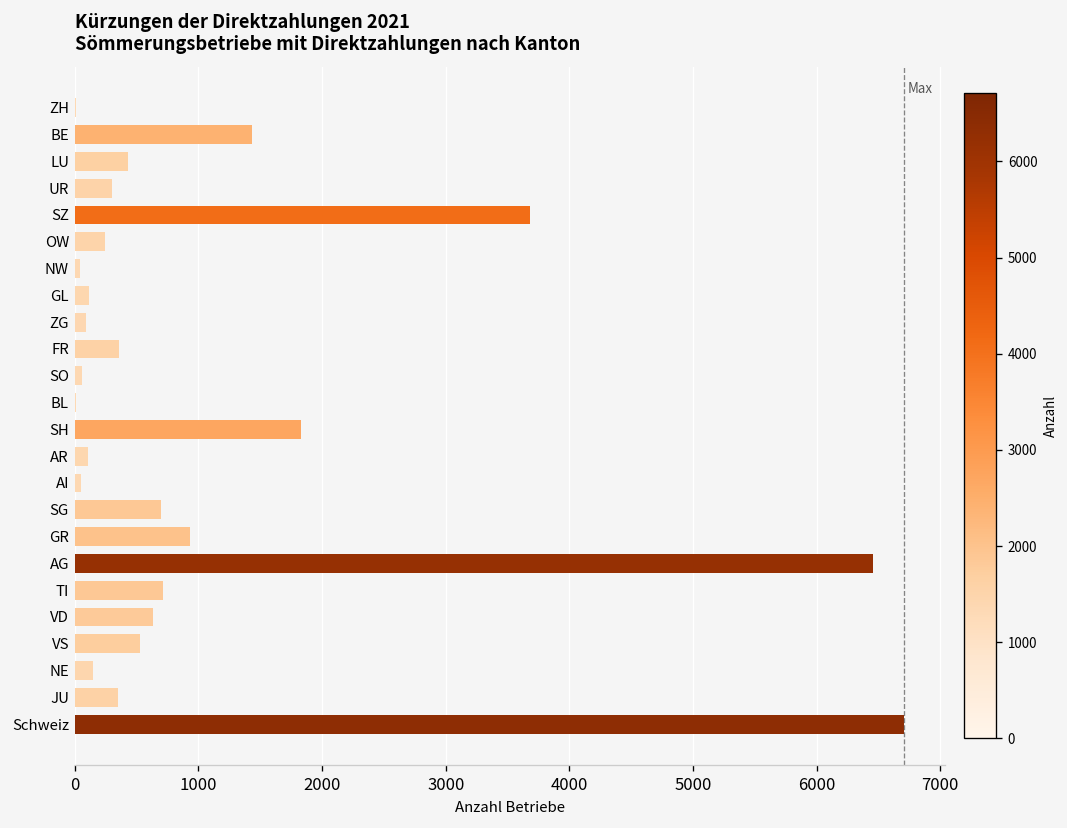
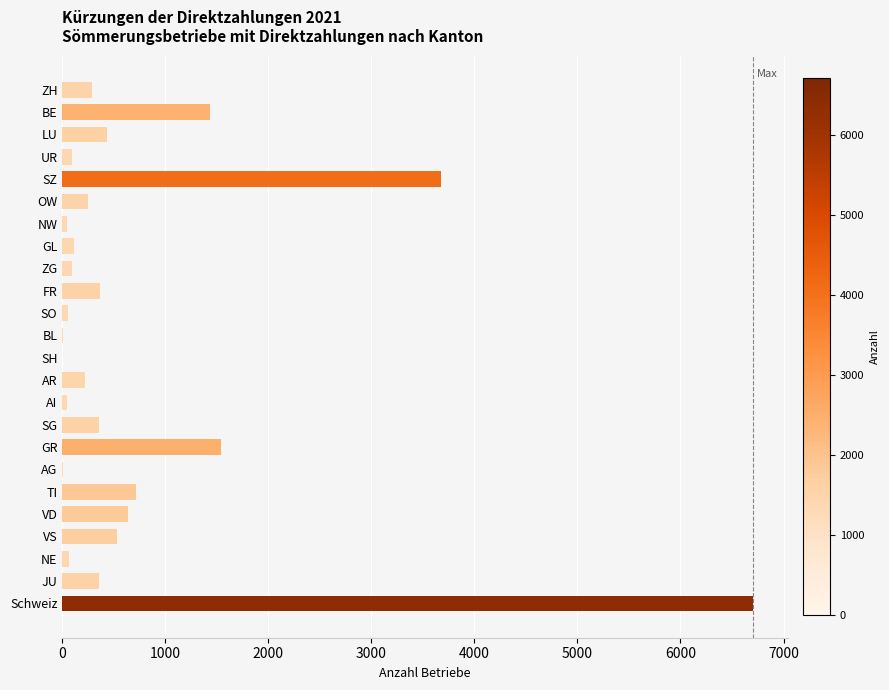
ZH: 10 -> 290
UR: 300 -> 90
SH: 1830 -> 0
AR: 110 -> 220
SG: 700 -> 360
GR: 930 -> 1540
AG: 6460 -> 0
NE: 150 -> 70
